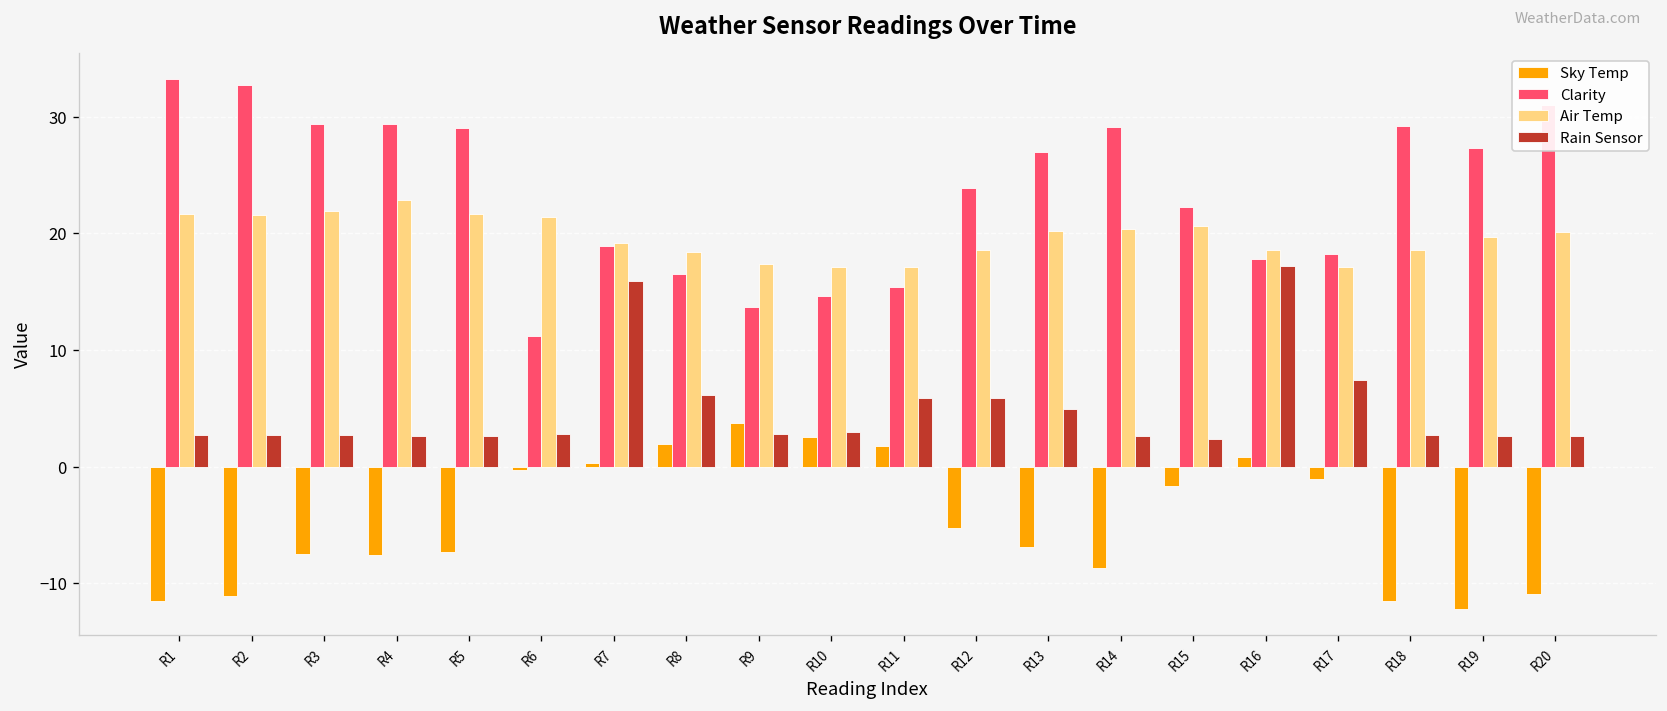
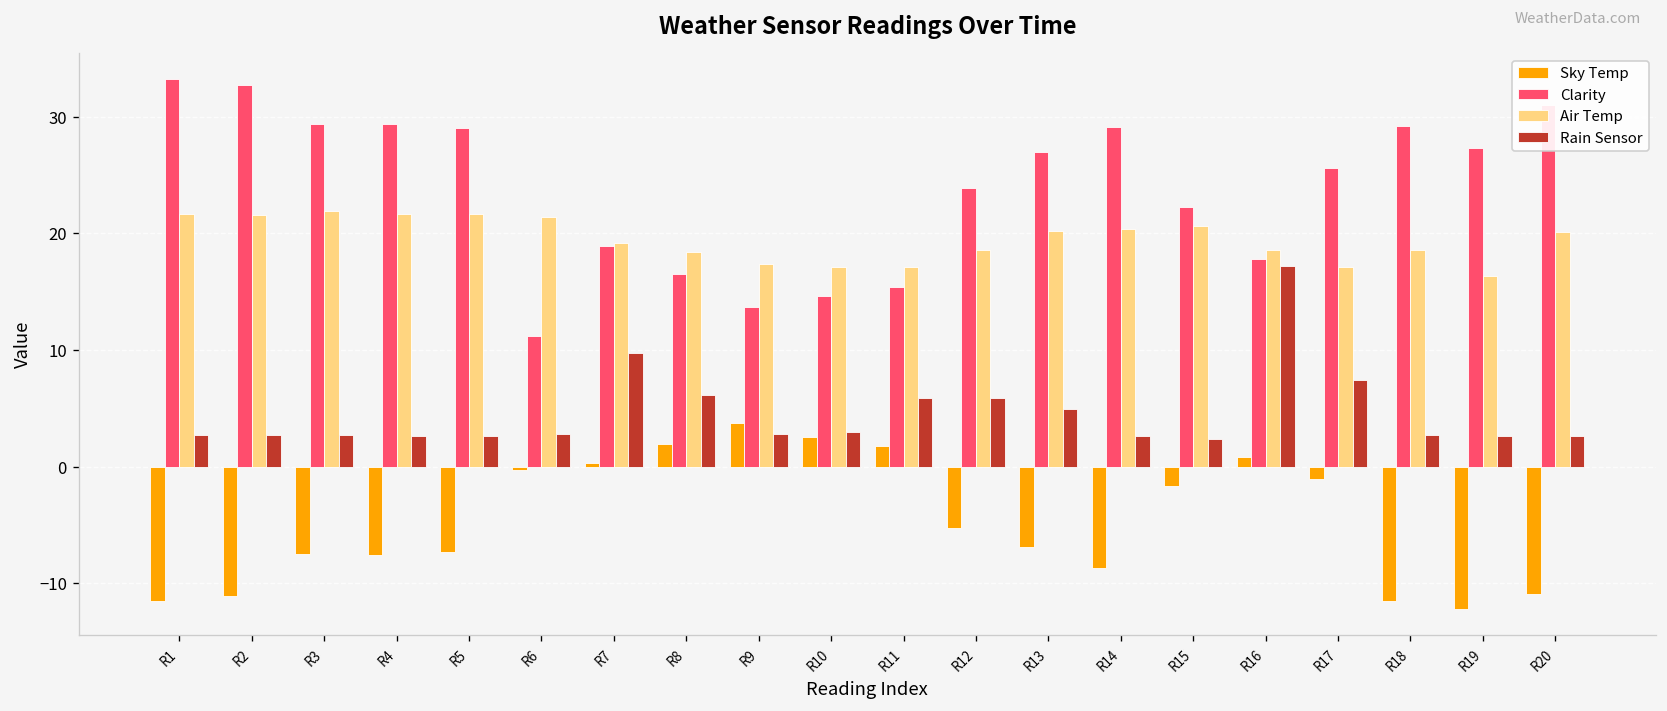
Air Temp, R4: 23 -> 22
Rain Sensor, R7: 16 -> 10
Clarity, R17: 18 -> 26
Air Temp, R19: 20 -> 16
